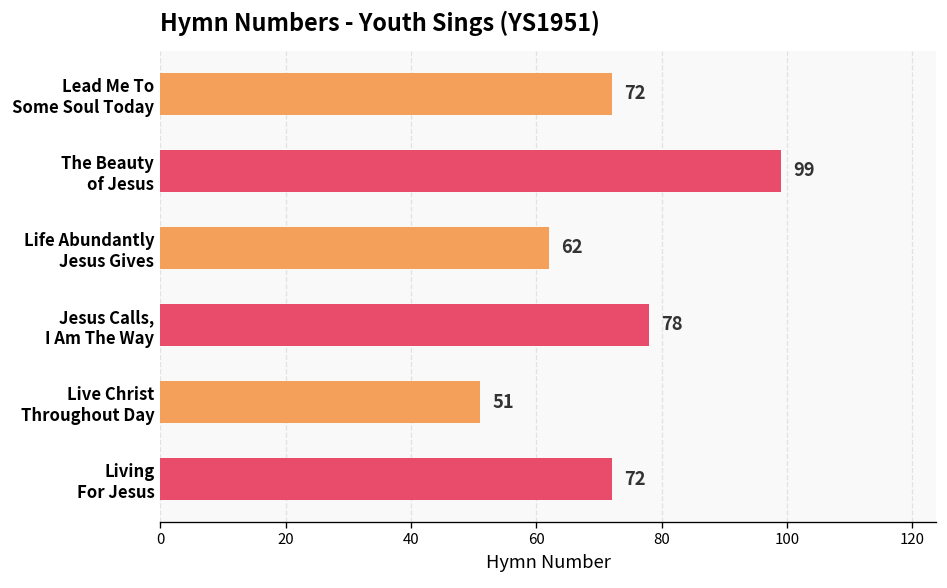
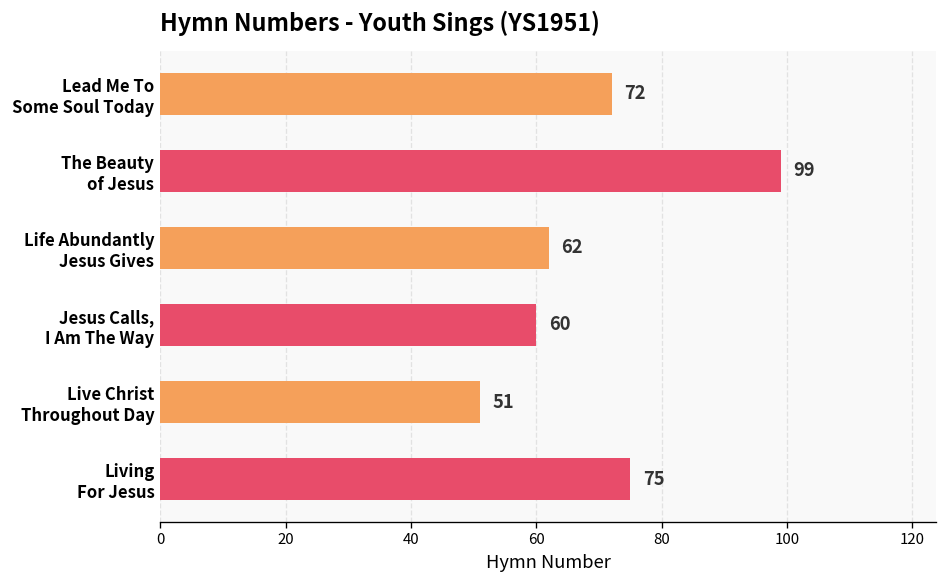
Jesus Calls, I Am The Way: 78 -> 60
Living For Jesus: 72 -> 75
